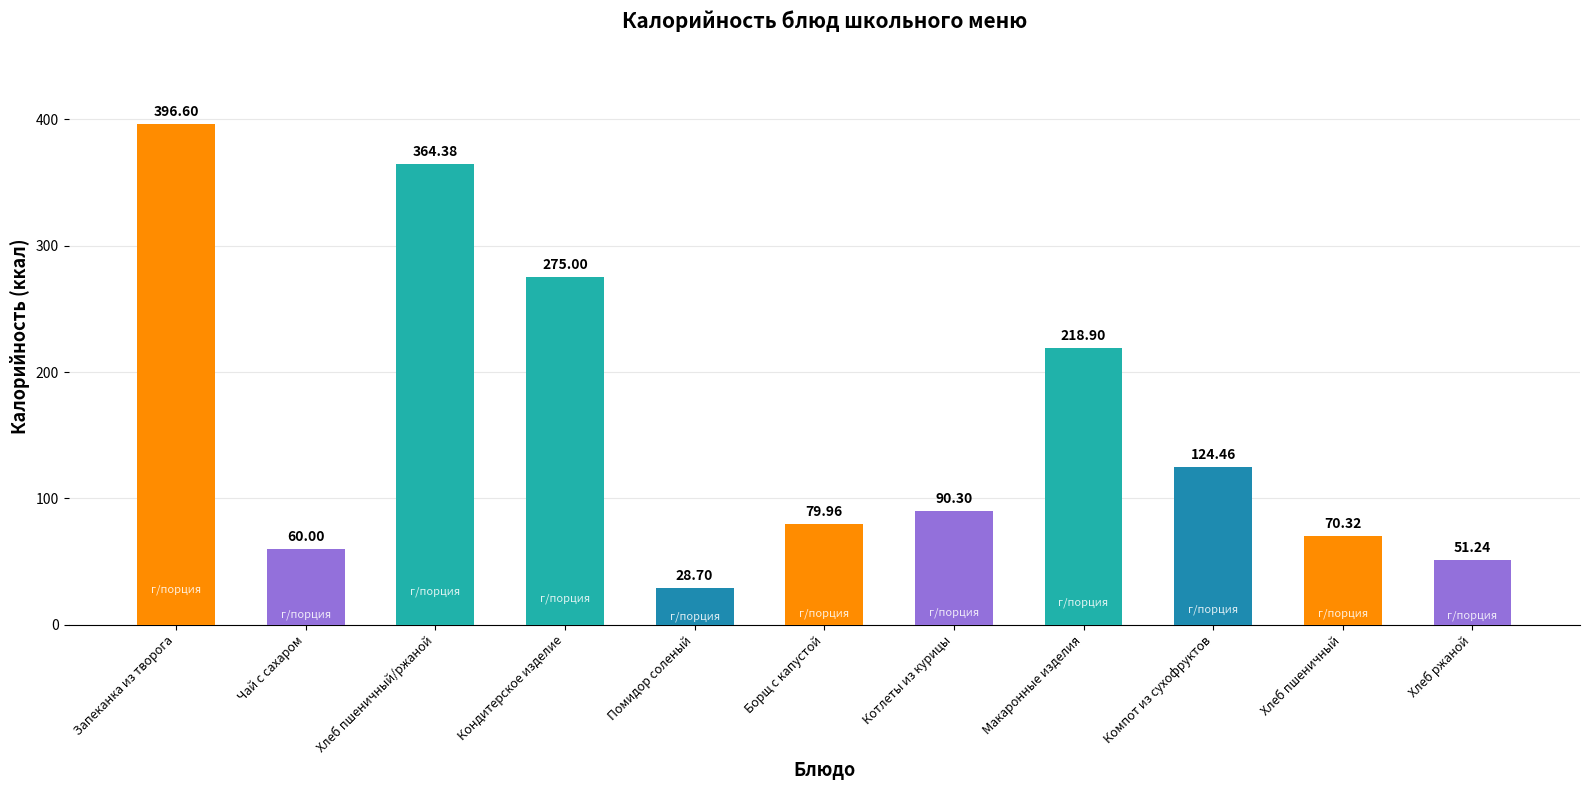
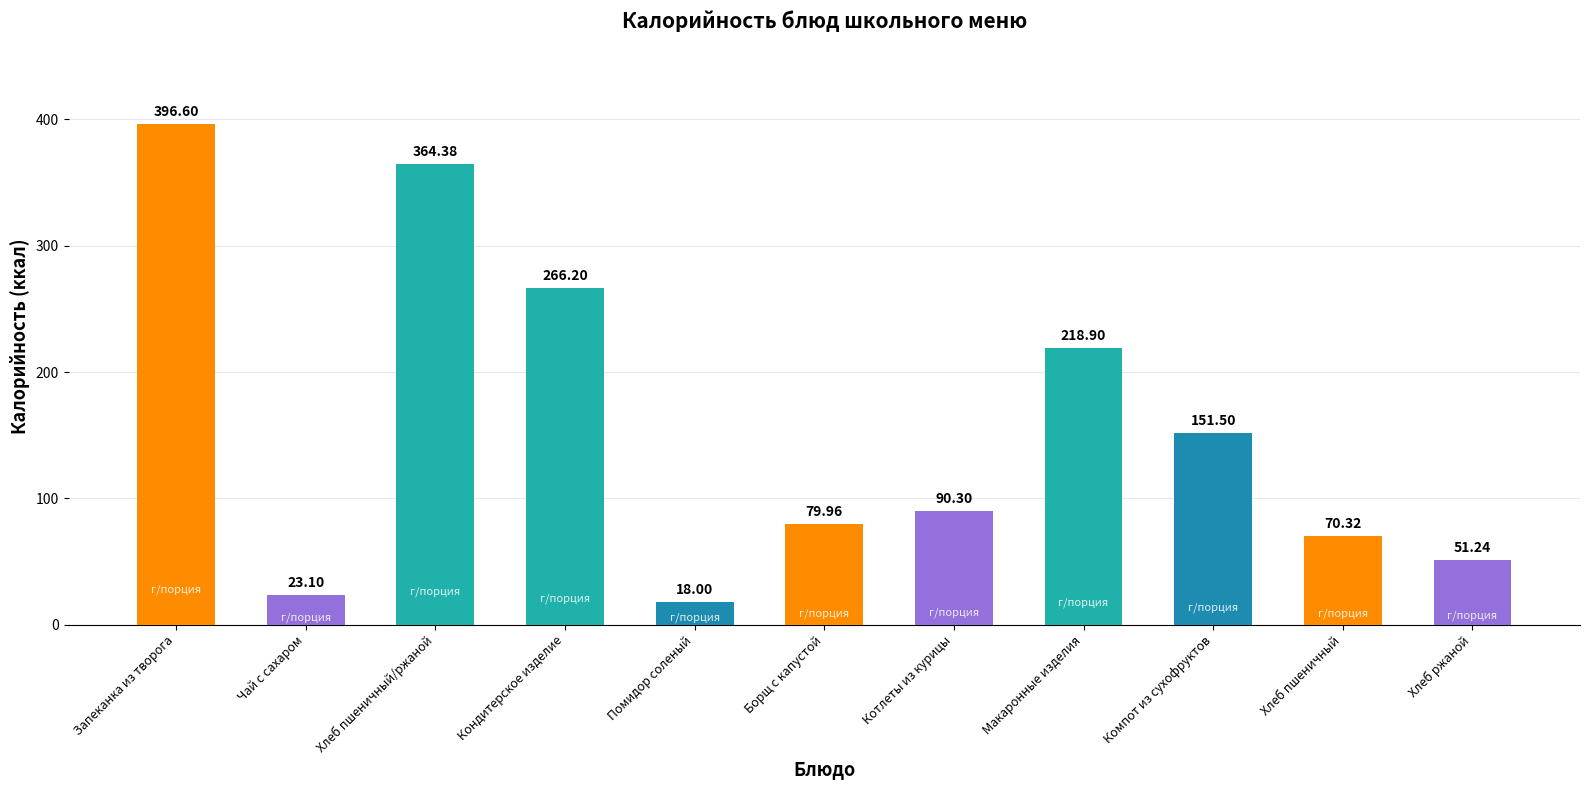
Чай с сахаром: 60.00 -> 23.10
Кондитерское изделие: 275.00 -> 266.20
Помидор соленый: 28.70 -> 18.00
Компот из сухофруктов: 124.46 -> 151.50
